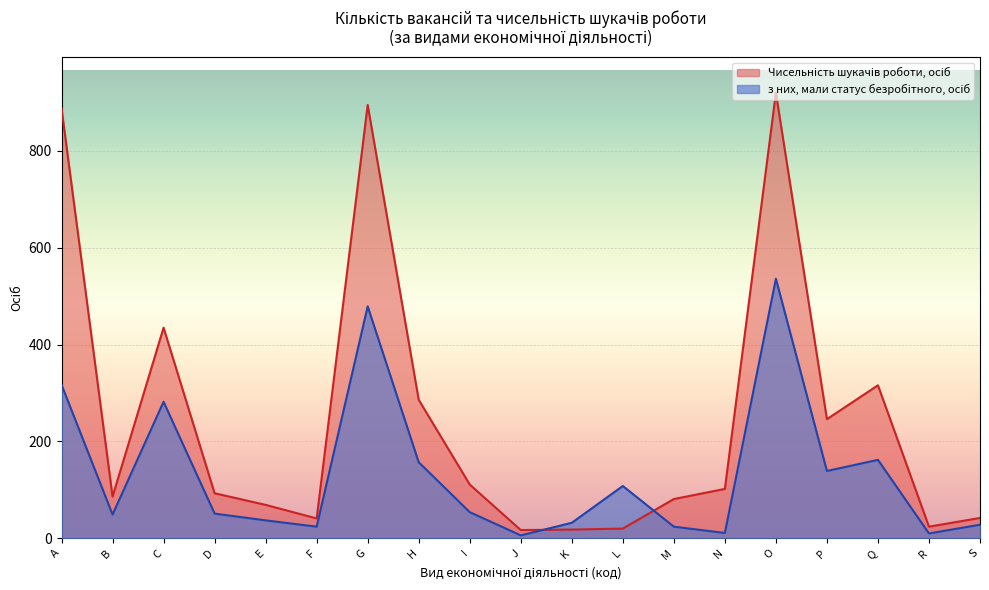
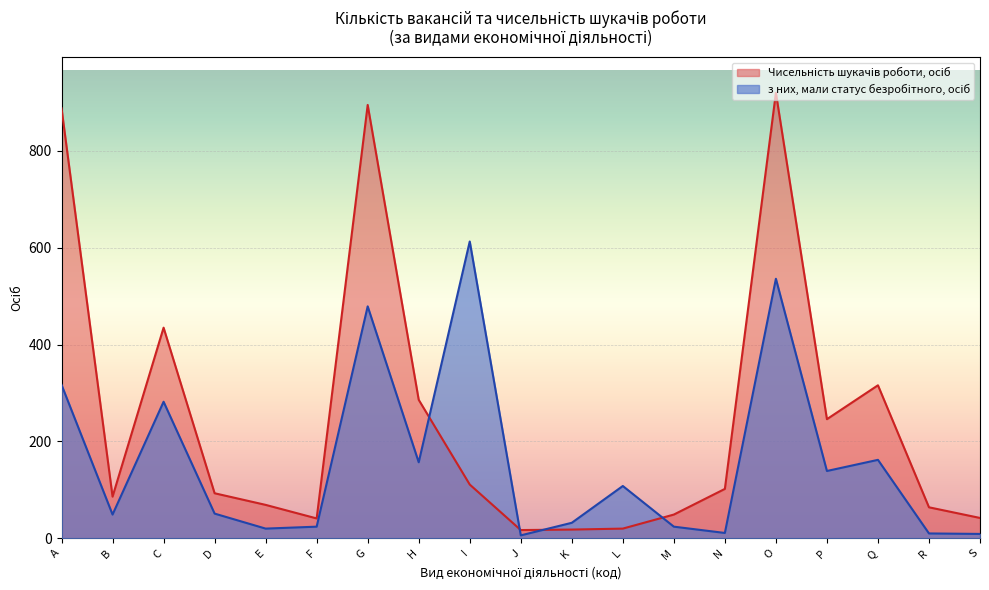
з них, мали статус безробітного, осіб, E: 40 -> 20
з них, мали статус безробітного, осіб, I: 50 -> 610
Чисельність шукачів роботи, осіб, M: 80 -> 50
Чисельність шукачів роботи, осіб, R: 20 -> 60
з них, мали статус безробітного, осіб, S: 30 -> 10
